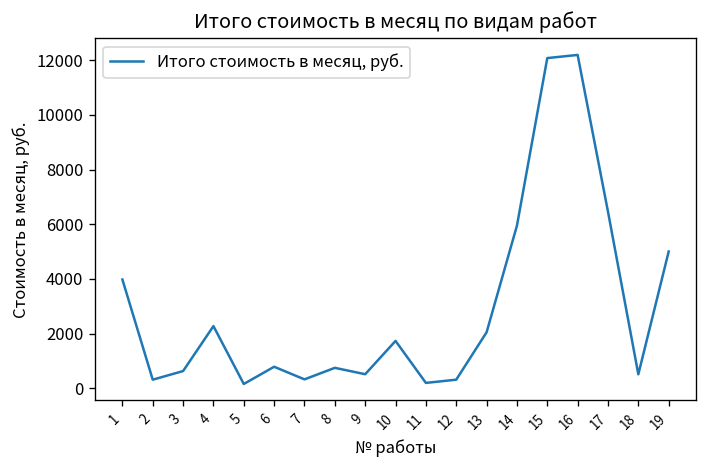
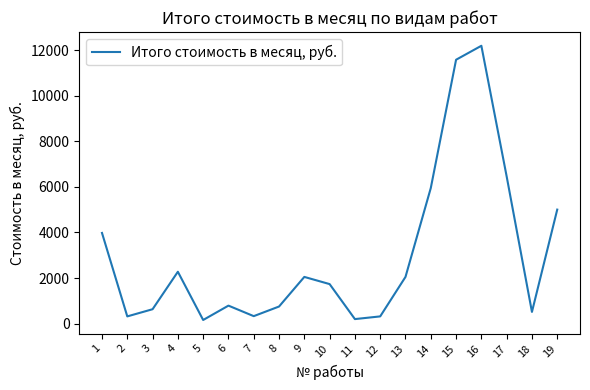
9: 500 -> 2000
15: 12100 -> 11600
